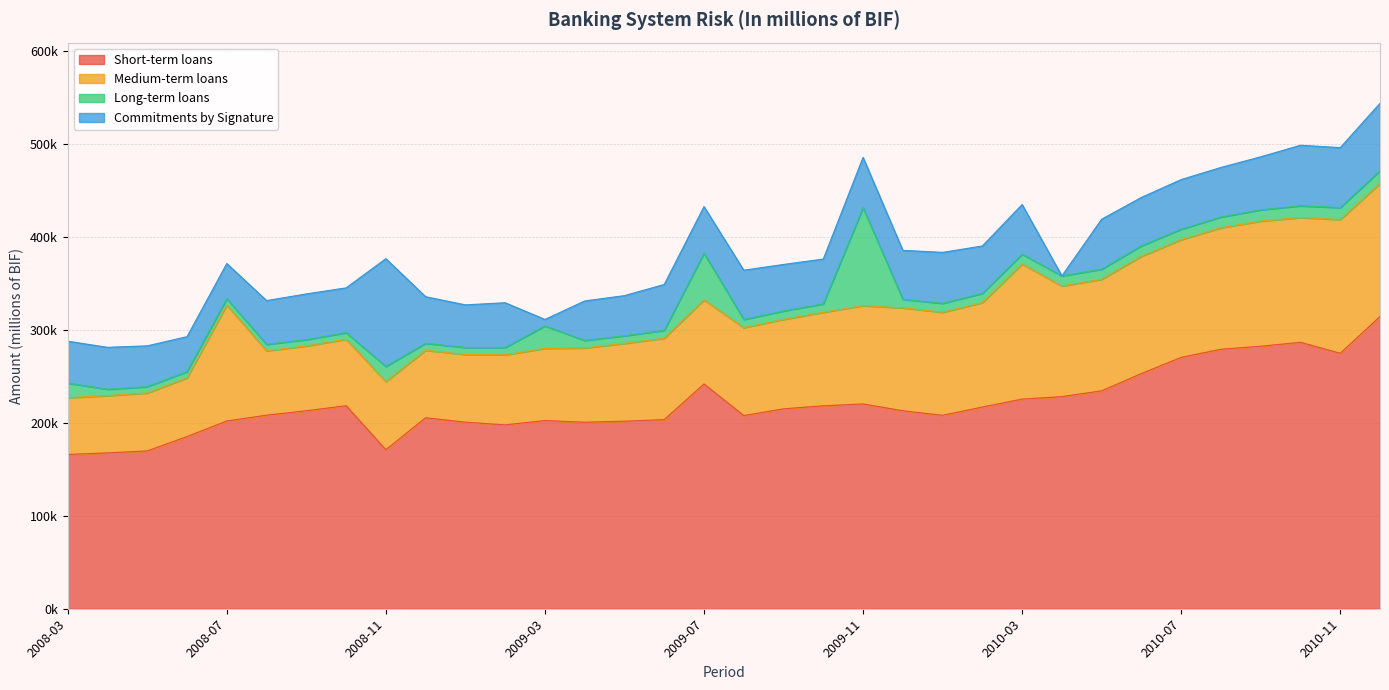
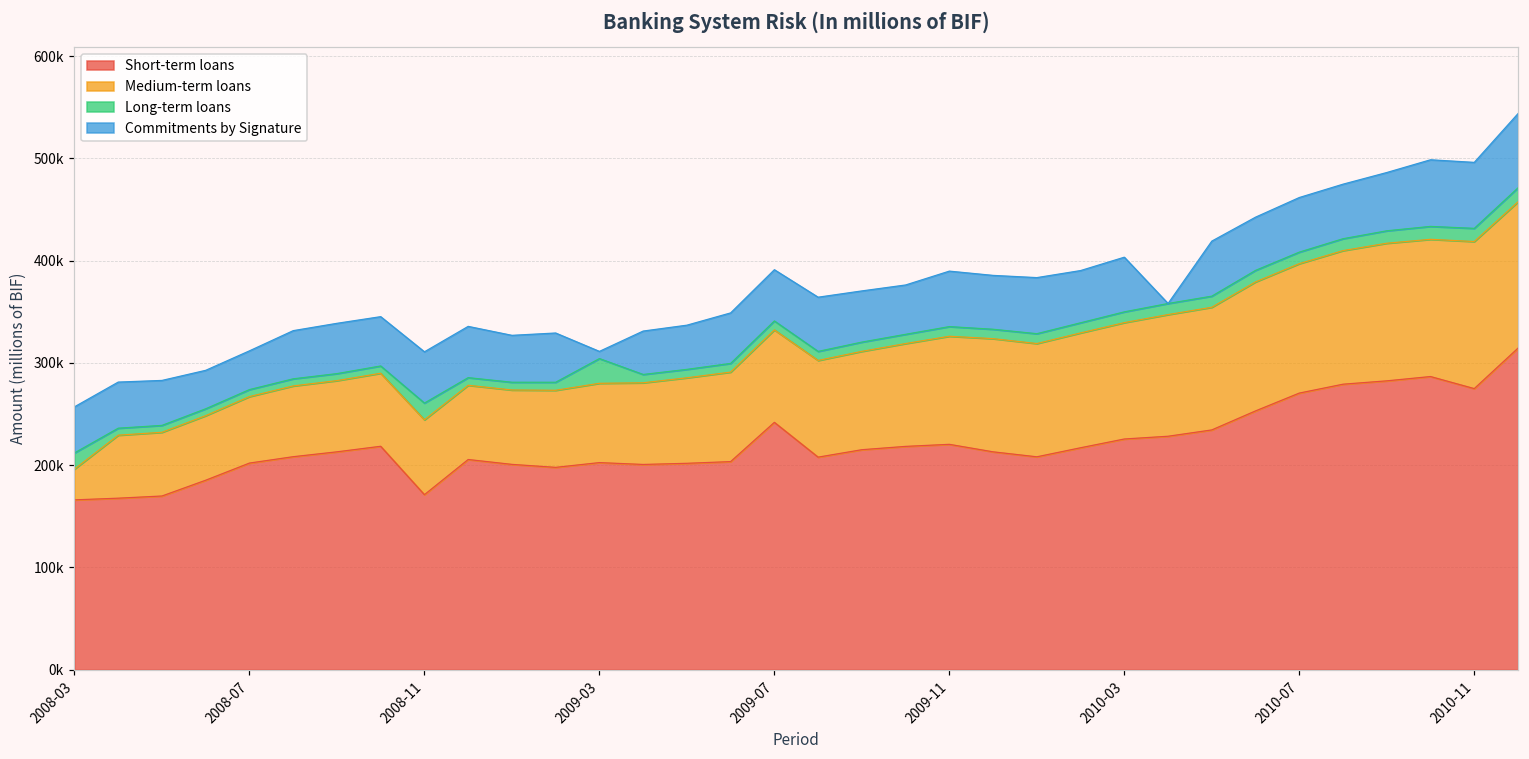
Medium-term loans, 2008-03: 60000 -> 30000
Medium-term loans, 2008-07: 120000 -> 70000
Commitments by Signature, 2008-11: 120000 -> 50000
Long-term loans, 2009-07: 50000 -> 10000
Long-term loans, 2009-11: 110000 -> 10000
Medium-term loans, 2010-03: 150000 -> 110000
